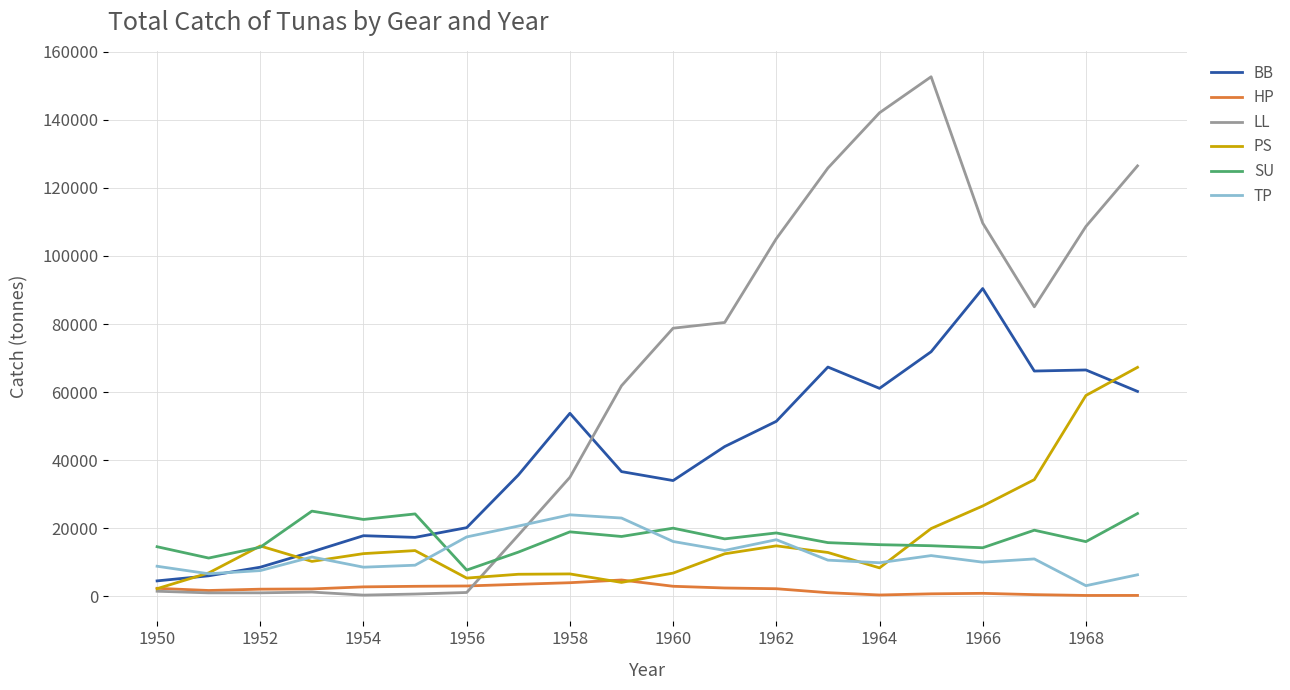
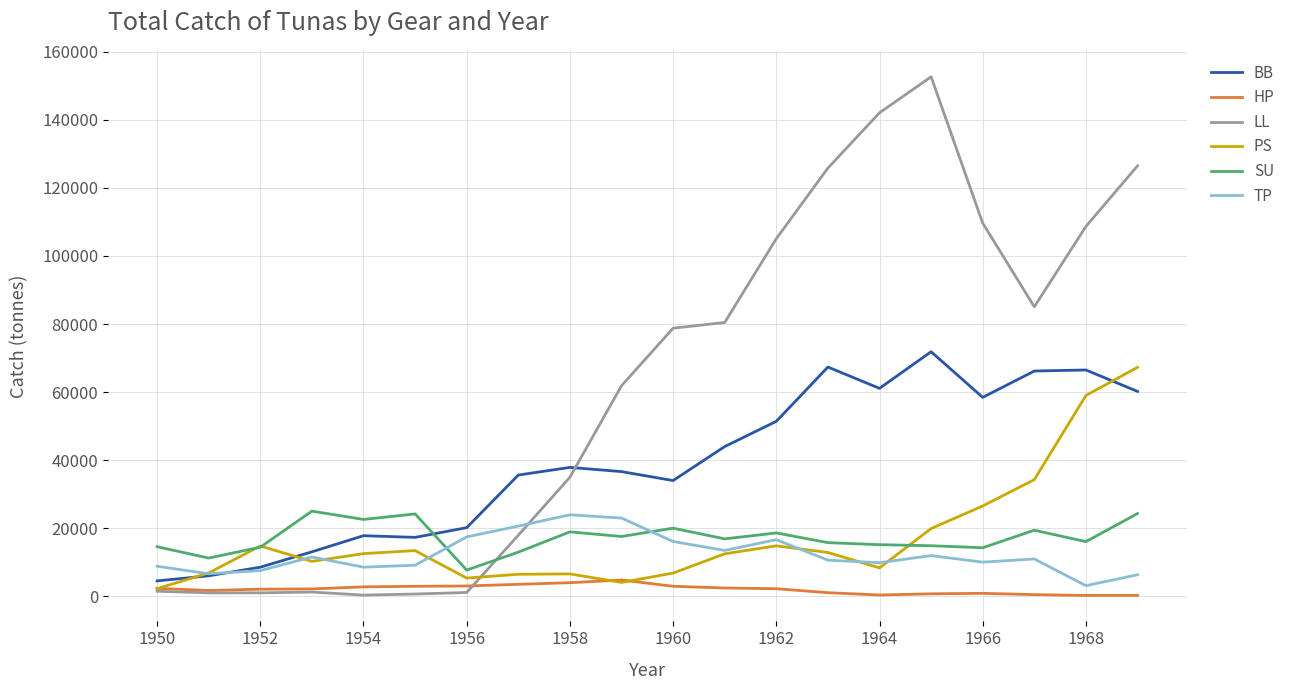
BB, 1958: 54000 -> 38000
BB, 1966: 90000 -> 58000
